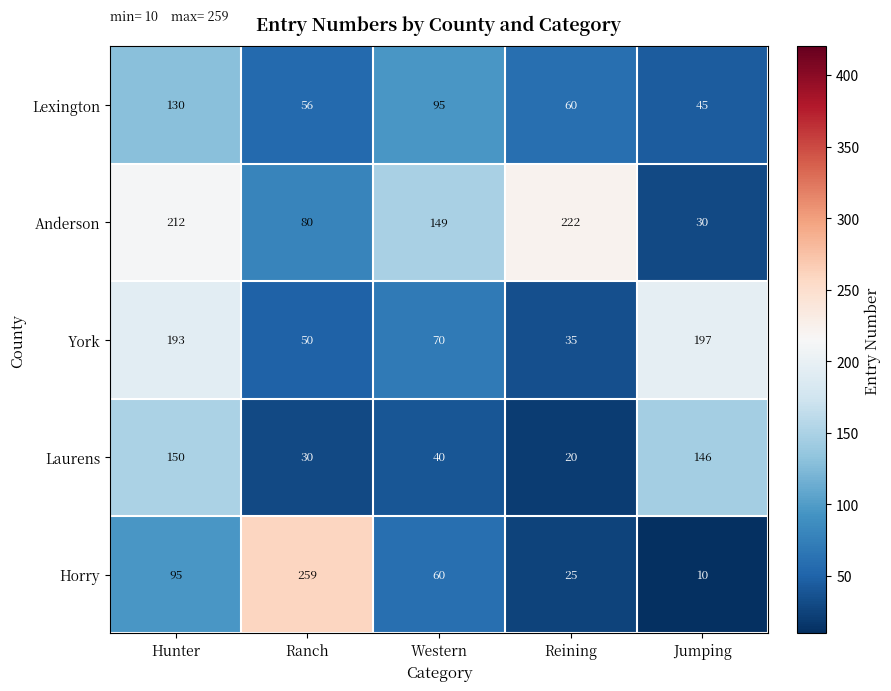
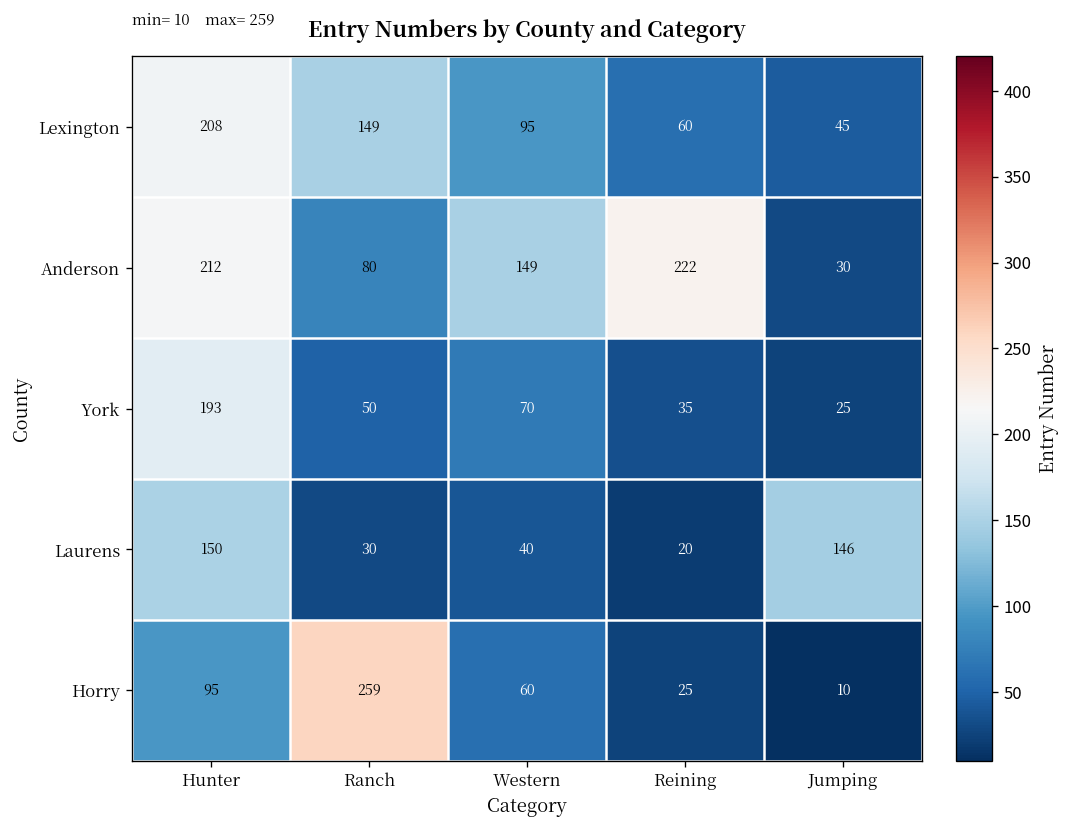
Lexington, Hunter: 130 -> 208
Lexington, Ranch: 56 -> 149
York, Jumping: 197 -> 25
